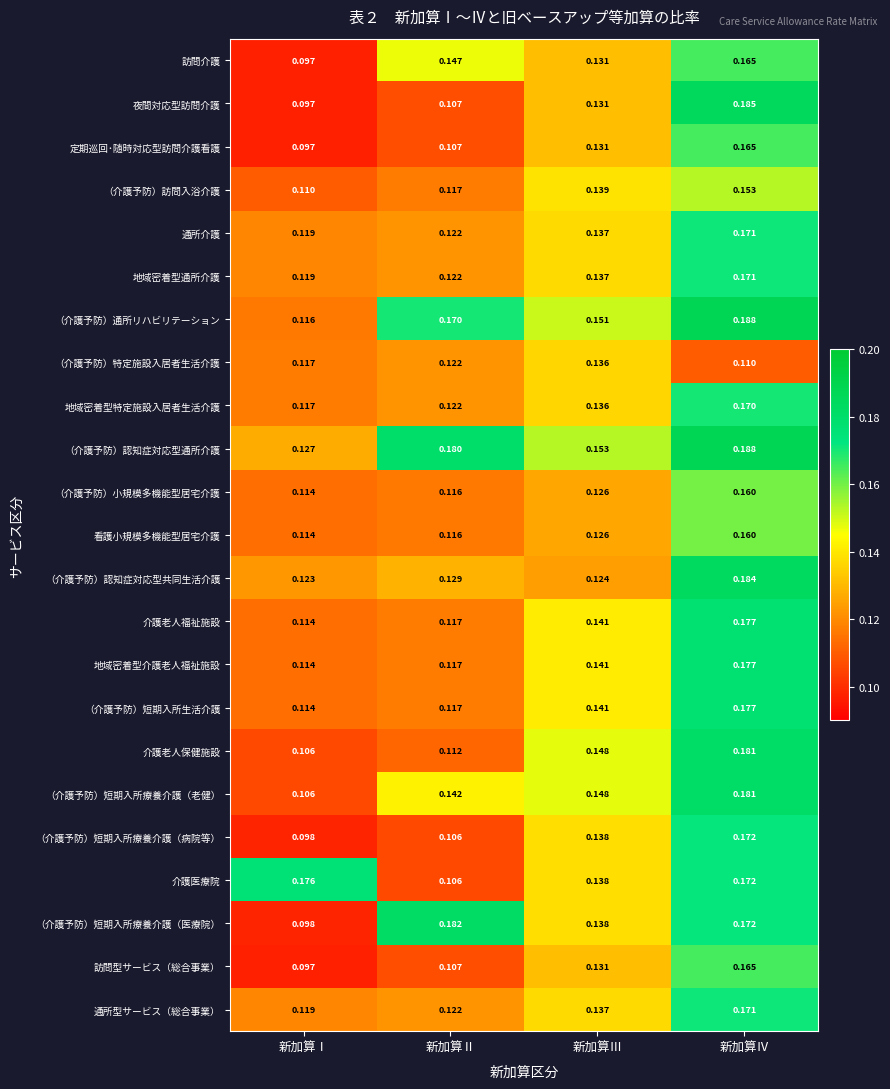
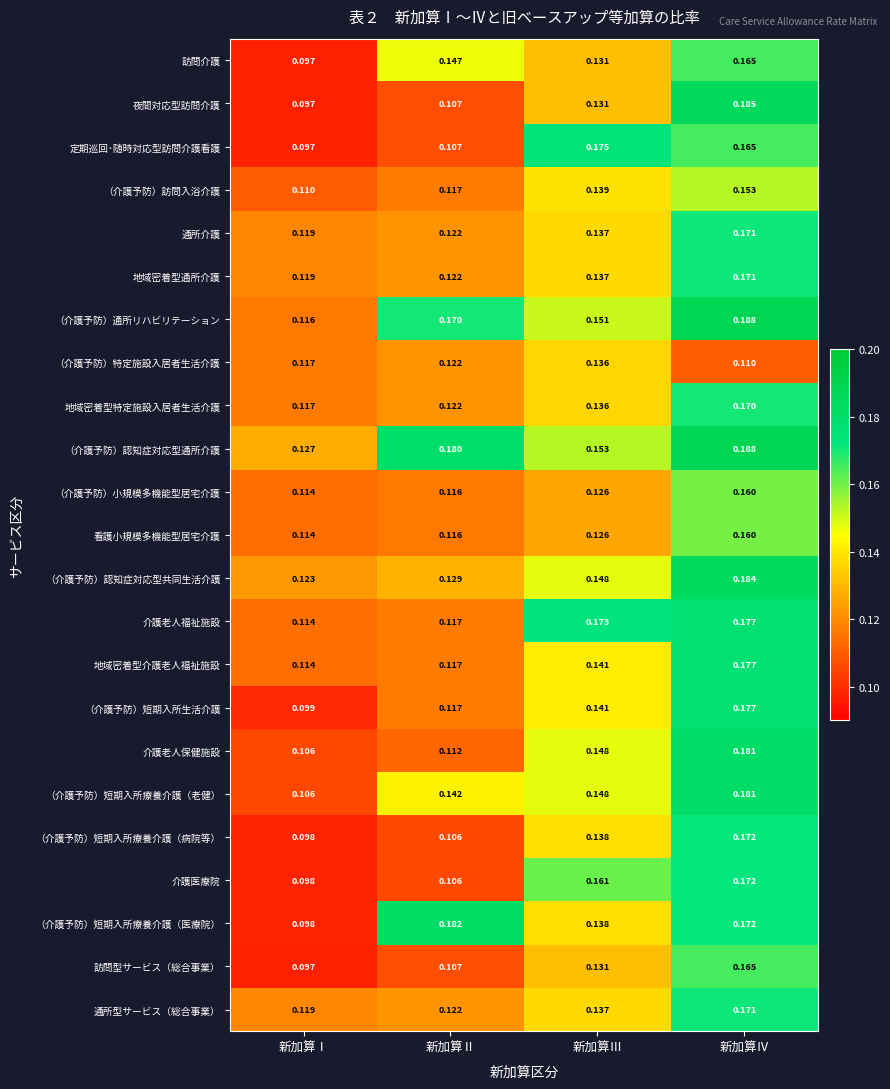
定期巡回･随時対応型訪問介護看護, 新加算Ⅲ: 0.131 -> 0.175
（介護予防）認知症対応型共同生活介護, 新加算Ⅲ: 0.124 -> 0.148
介護老人福祉施設, 新加算Ⅲ: 0.141 -> 0.173
（介護予防）短期入所生活介護, 新加算Ⅰ: 0.114 -> 0.099
介護医療院, 新加算Ⅰ: 0.176 -> 0.098
介護医療院, 新加算Ⅲ: 0.138 -> 0.161
